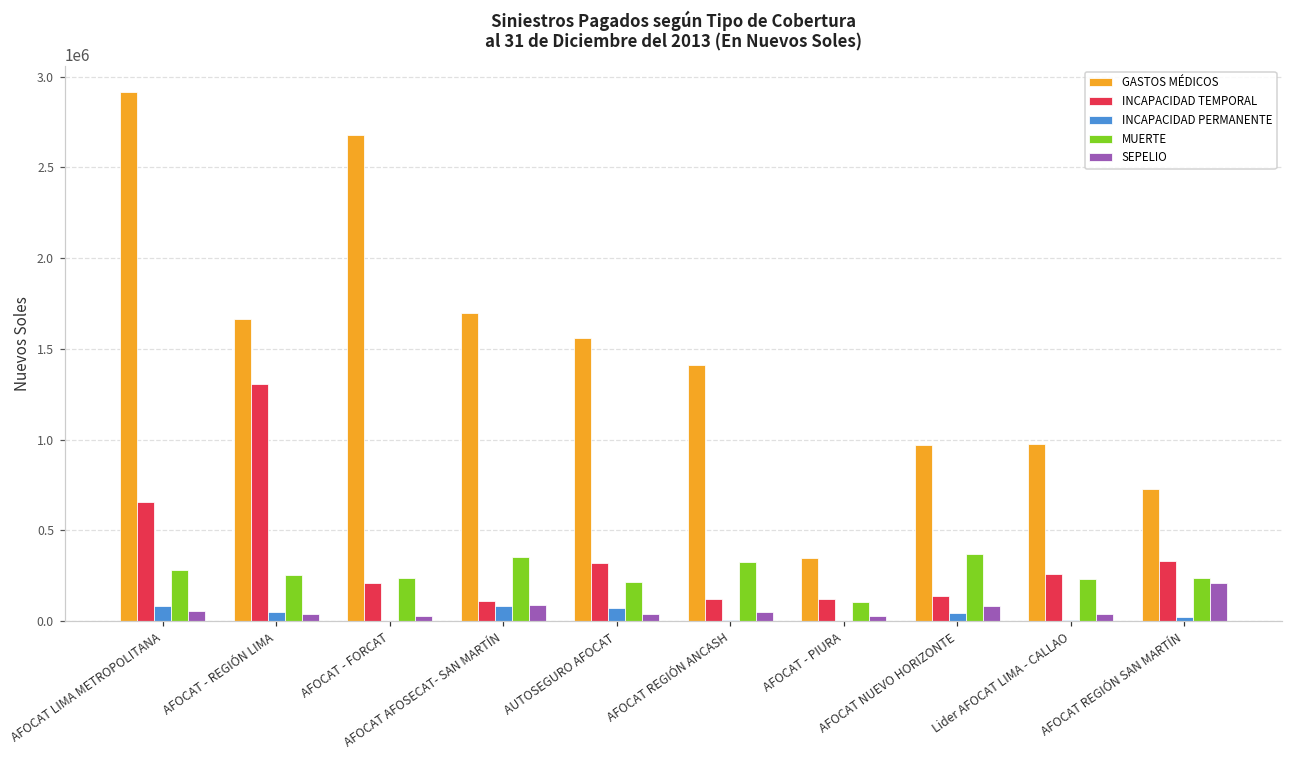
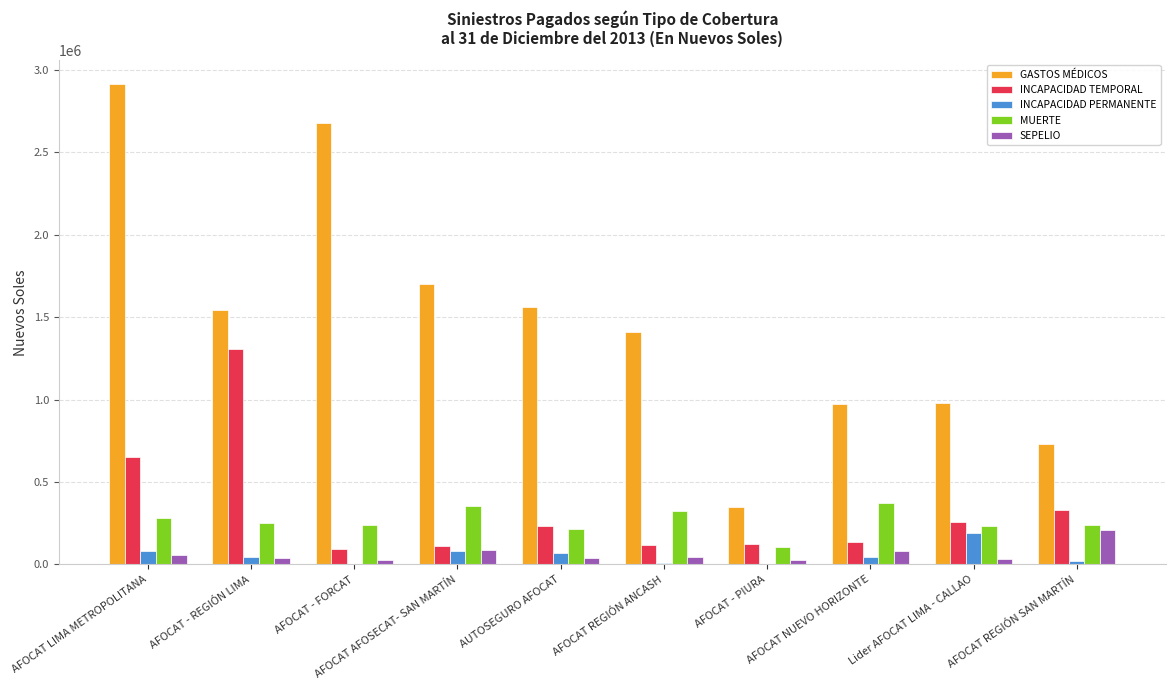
GASTOS MÉDICOS, AFOCAT - REGIÓN LIMA: 1660000 -> 1540000
INCAPACIDAD TEMPORAL, AFOCAT - FORCAT: 210000 -> 90000
INCAPACIDAD TEMPORAL, AUTOSEGURO AFOCAT: 320000 -> 230000
INCAPACIDAD PERMANENTE, Lider AFOCAT LIMA - CALLAO: 10000 -> 190000
